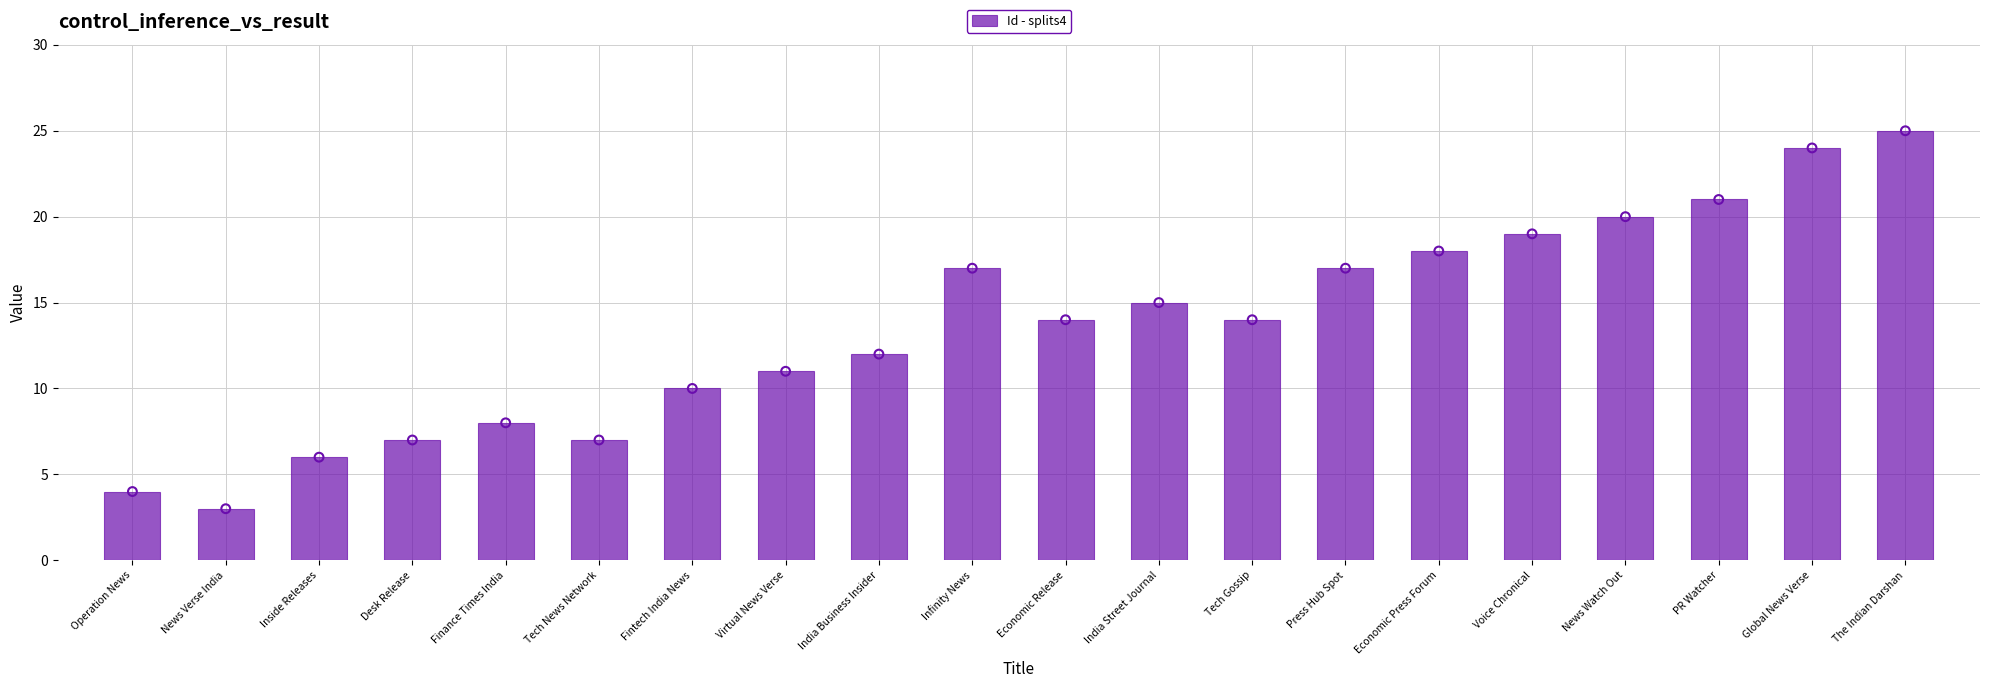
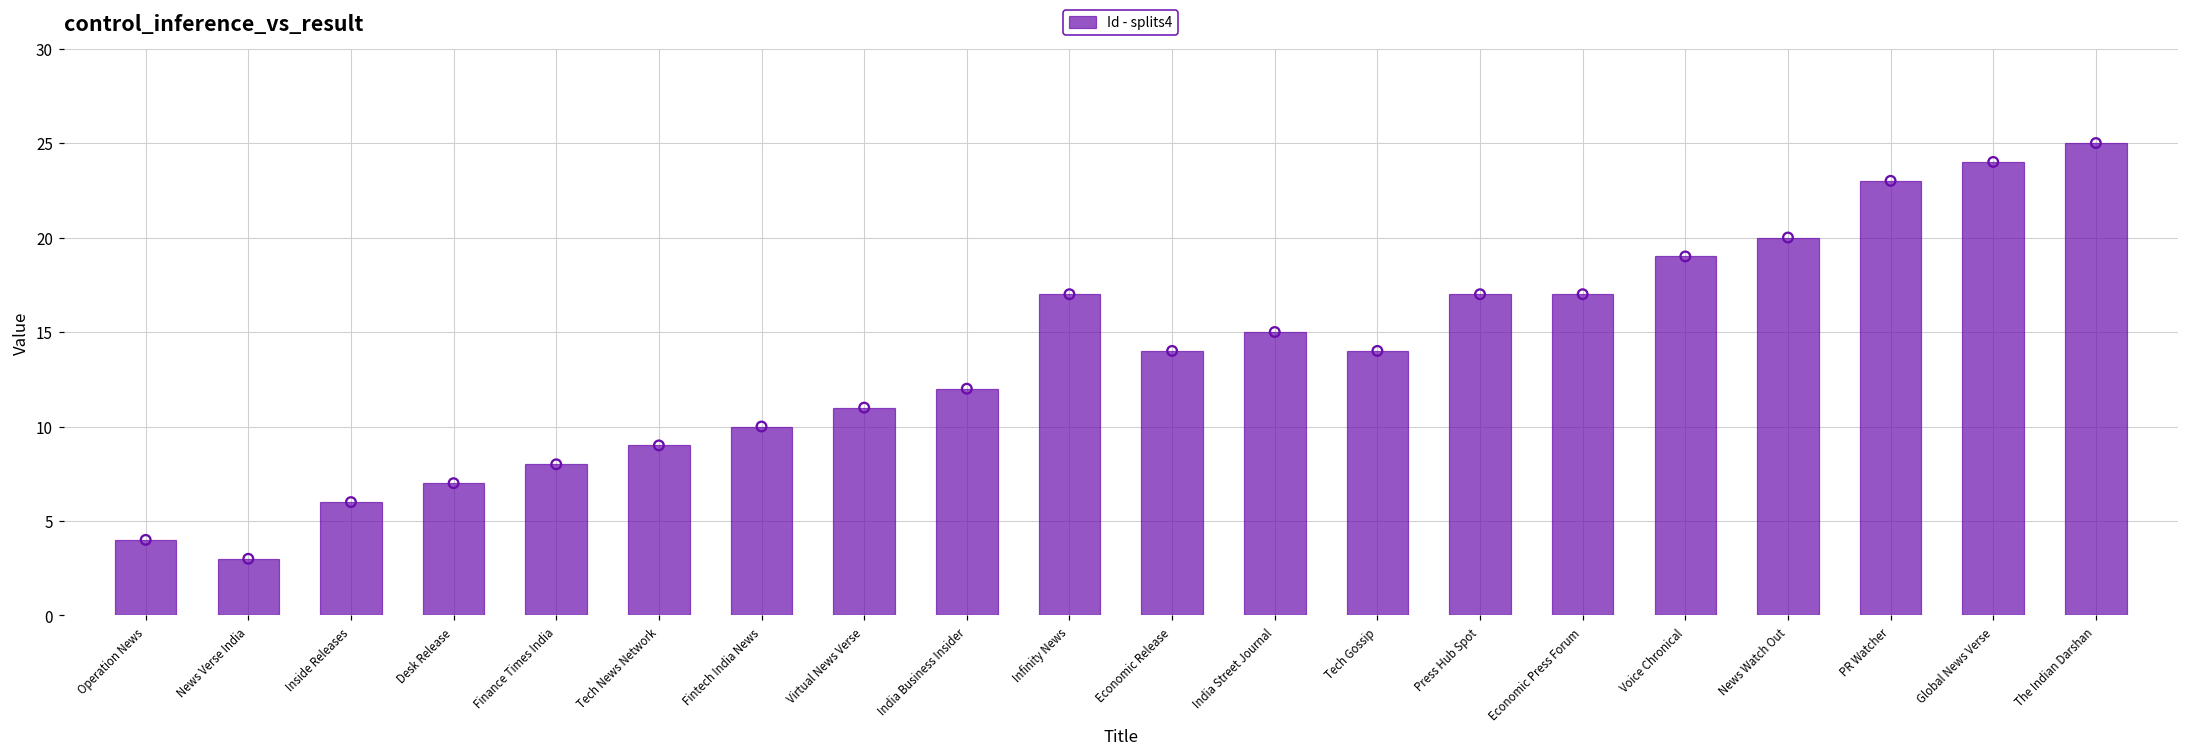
Tech News Network: 7 -> 9
Economic Press Forum: 18 -> 17
PR Watcher: 21 -> 23
